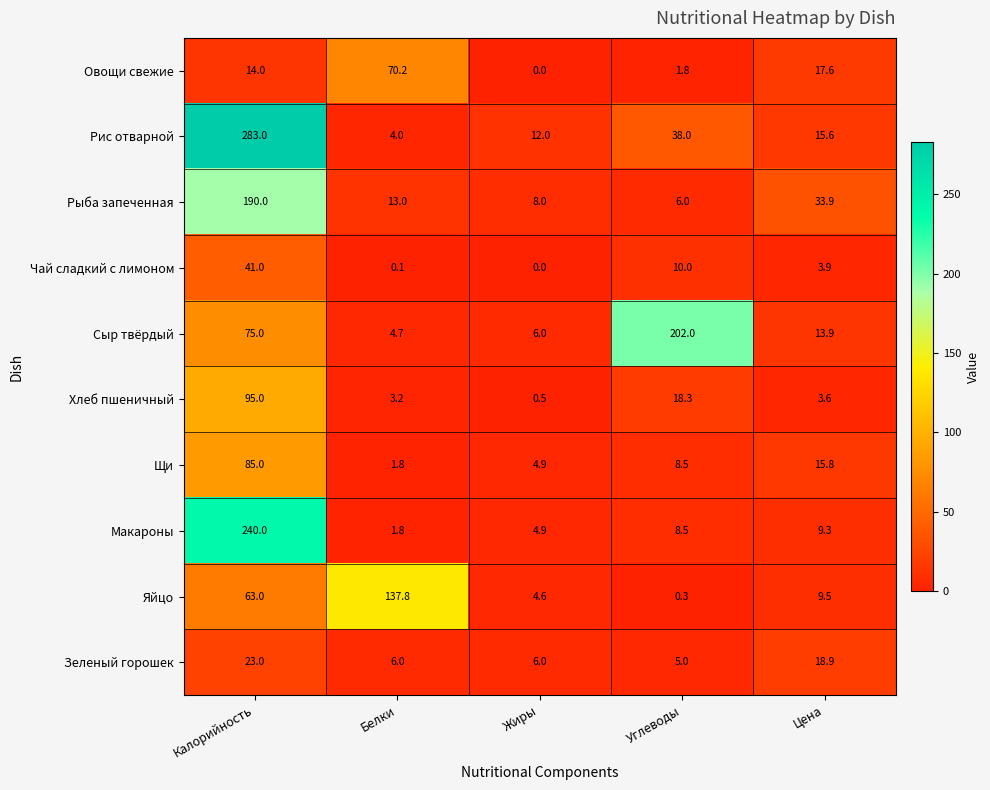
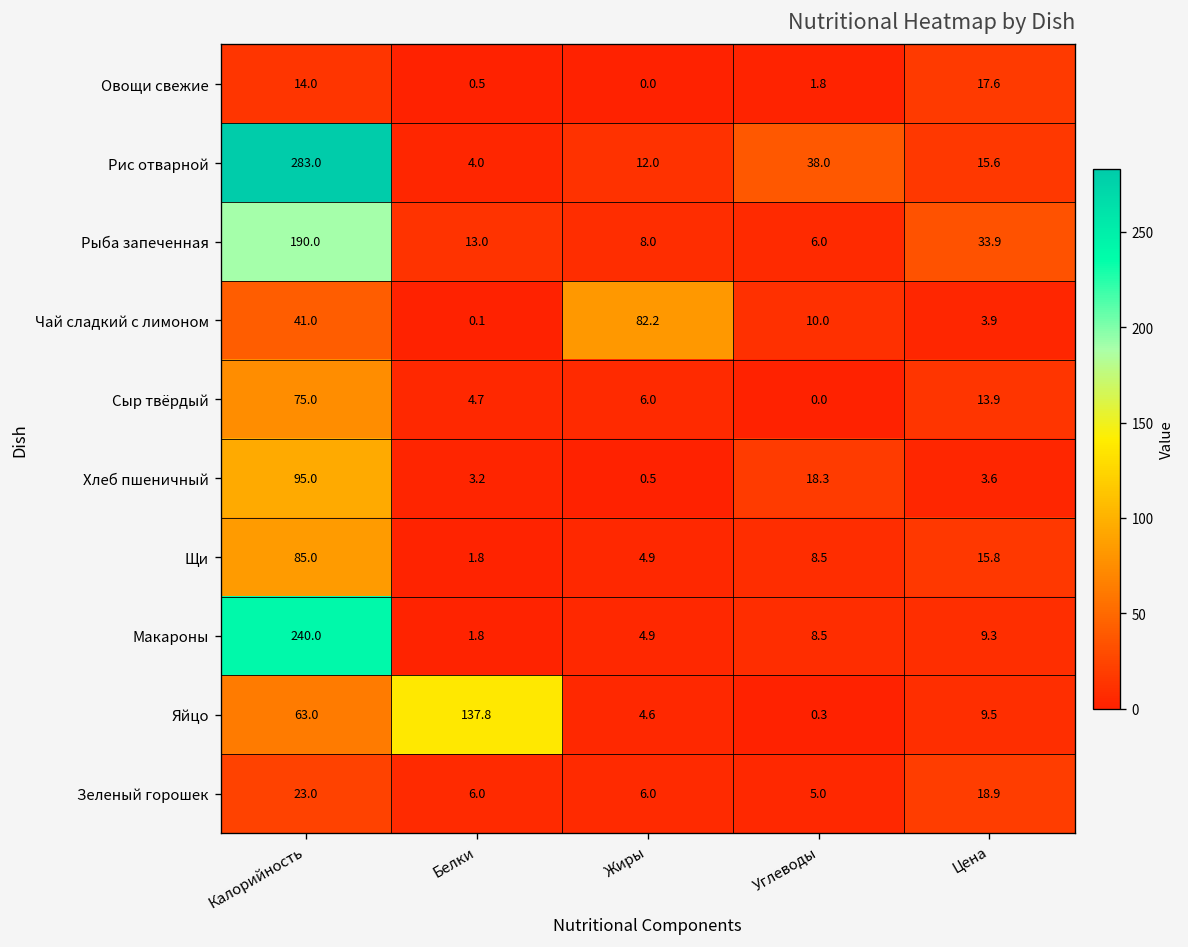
Овощи свежие, Белки: 70.2 -> 0.5
Чай сладкий с лимоном, Жиры: 0.0 -> 82.2
Сыр твёрдый, Углеводы: 202.0 -> 0.0
